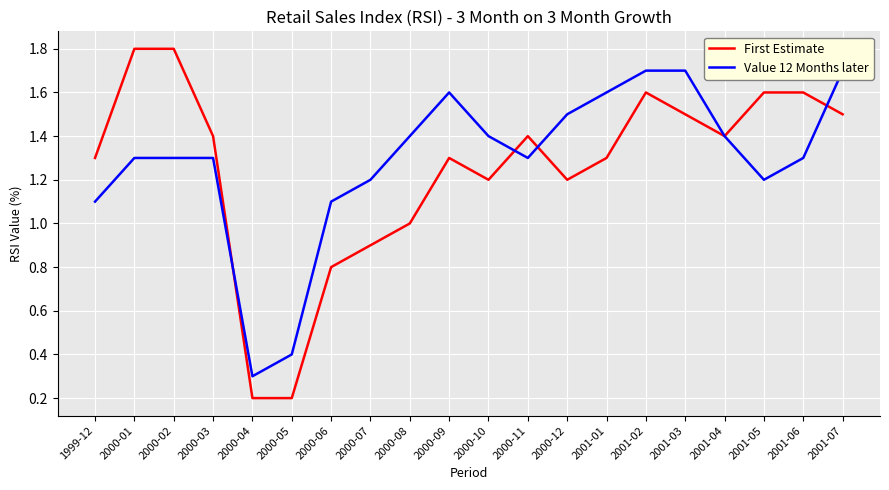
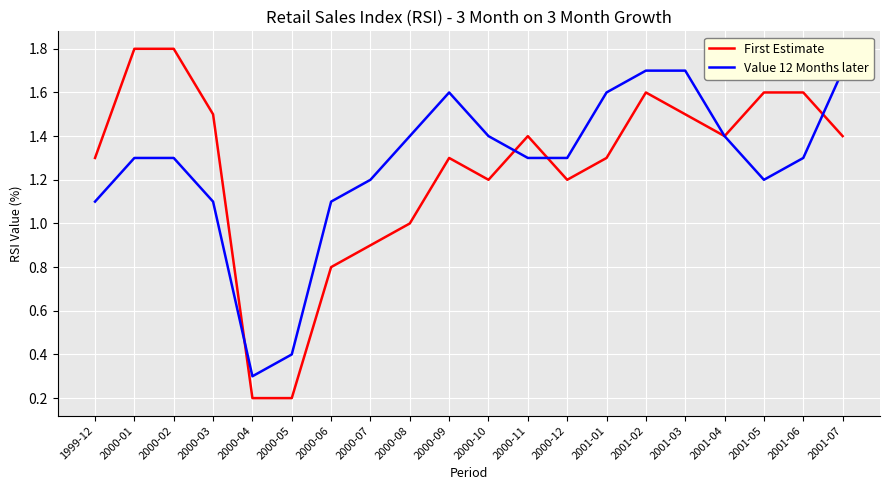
First Estimate, 2000-03: 1.4 -> 1.5
Value 12 Months later, 2000-03: 1.3 -> 1.1
Value 12 Months later, 2000-12: 1.5 -> 1.3
First Estimate, 2001-07: 1.5 -> 1.4
